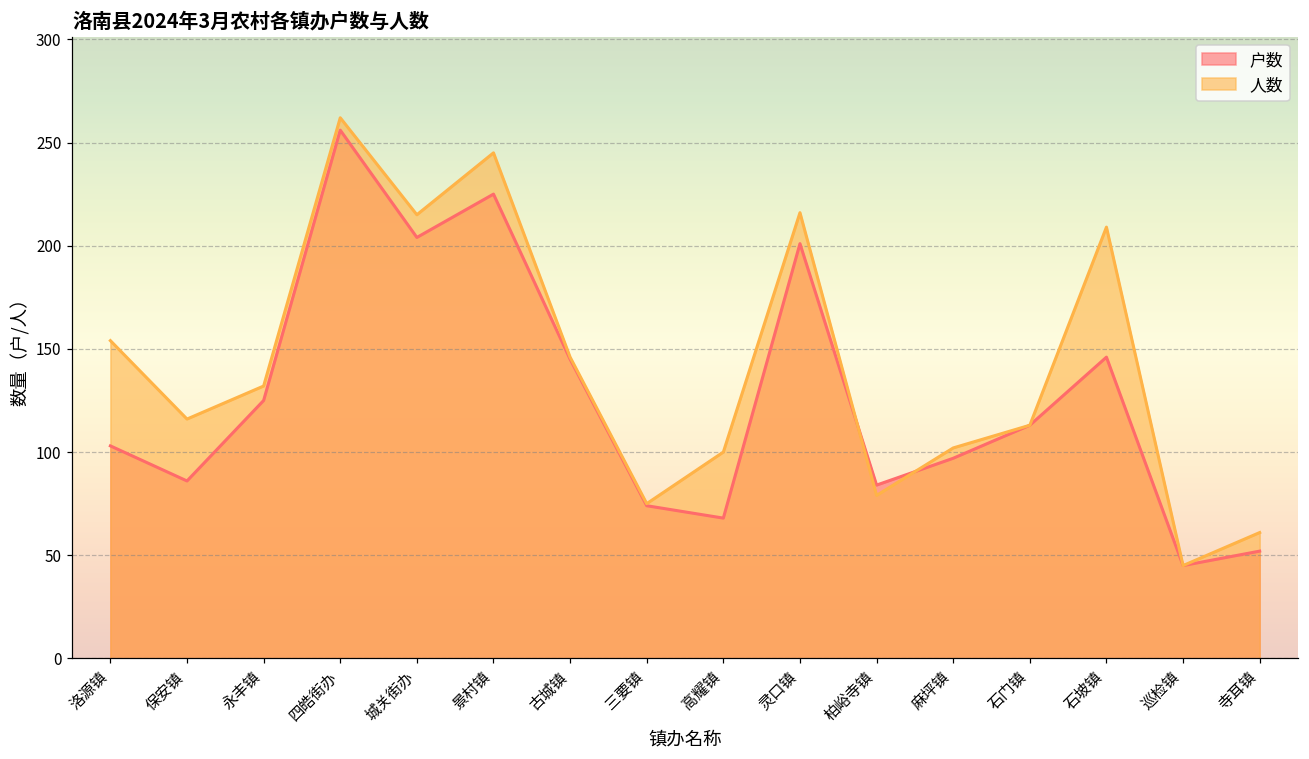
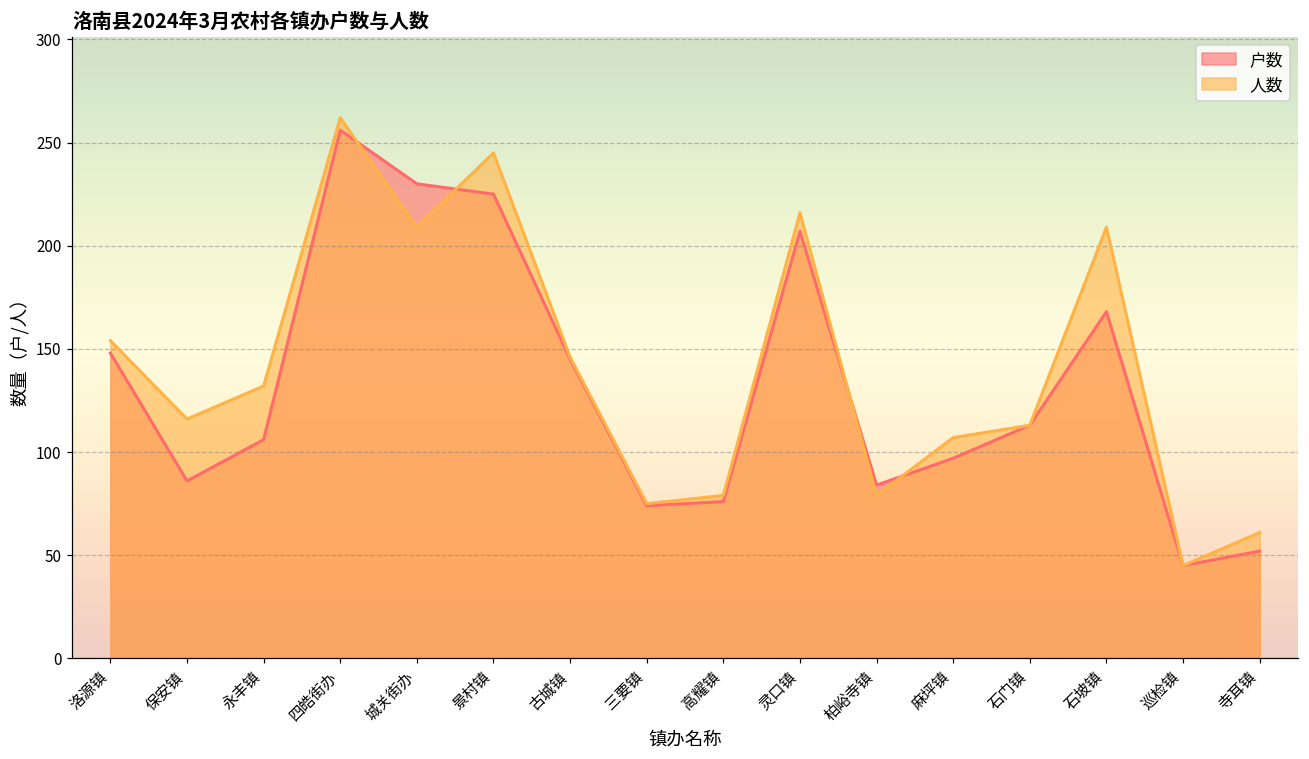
户数, 洛源镇: 103 -> 148
户数, 永丰镇: 125 -> 106
户数, 城关街办: 204 -> 230
人数, 城关街办: 215 -> 209
户数, 高耀镇: 68 -> 76
人数, 高耀镇: 100 -> 79
户数, 灵口镇: 201 -> 207
人数, 麻坪镇: 102 -> 107
户数, 石坡镇: 146 -> 168
